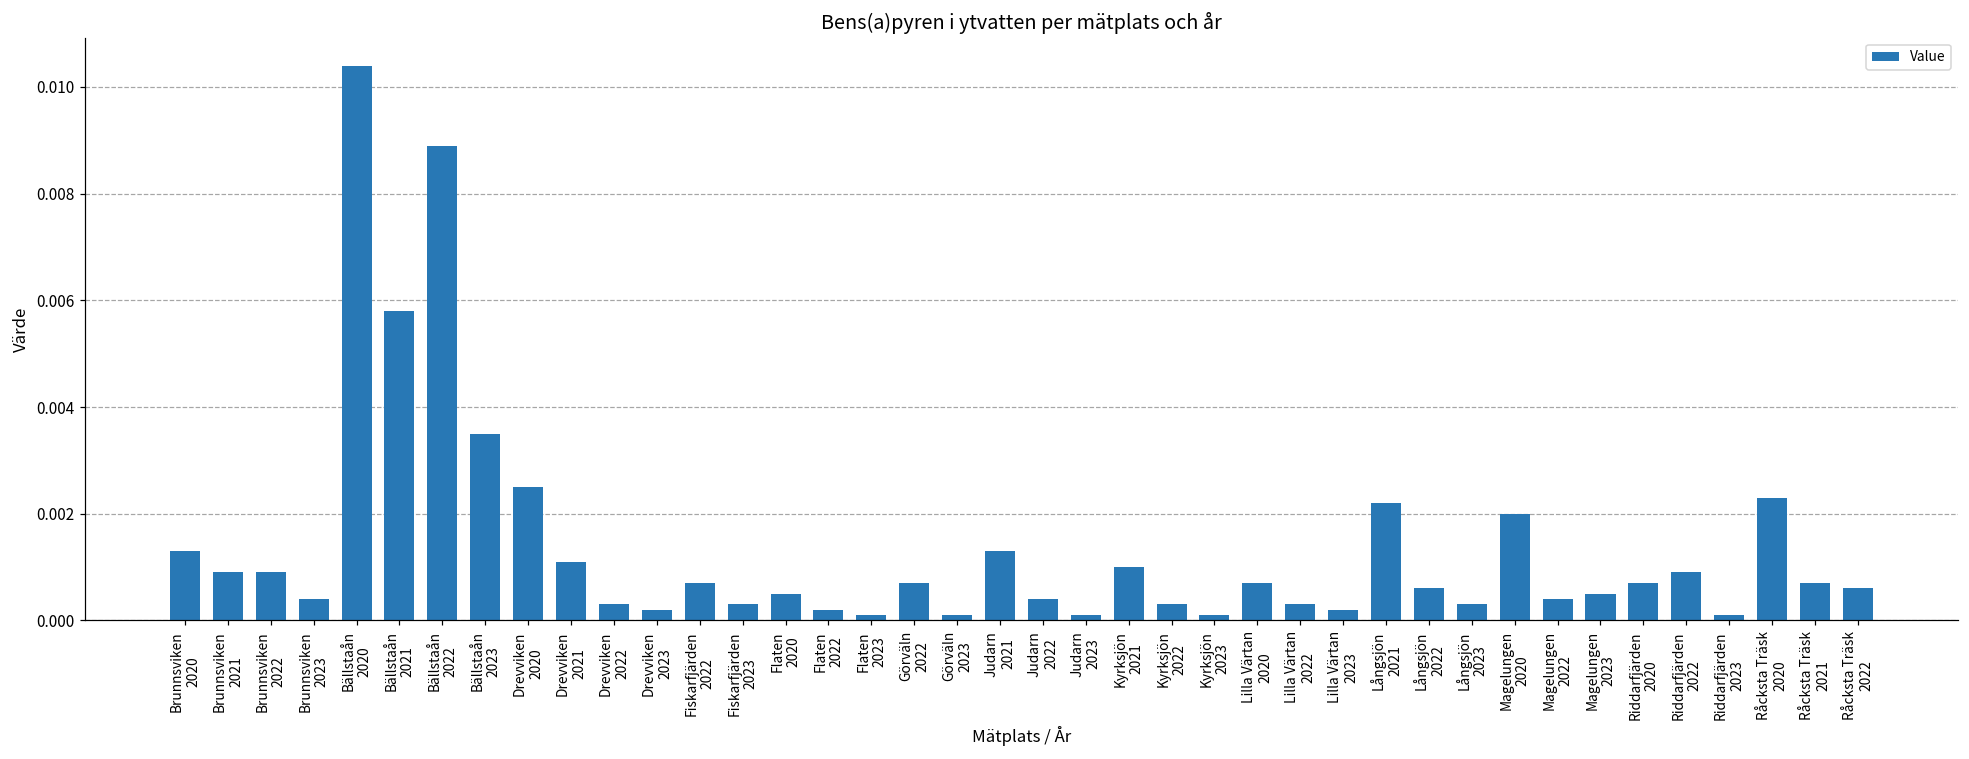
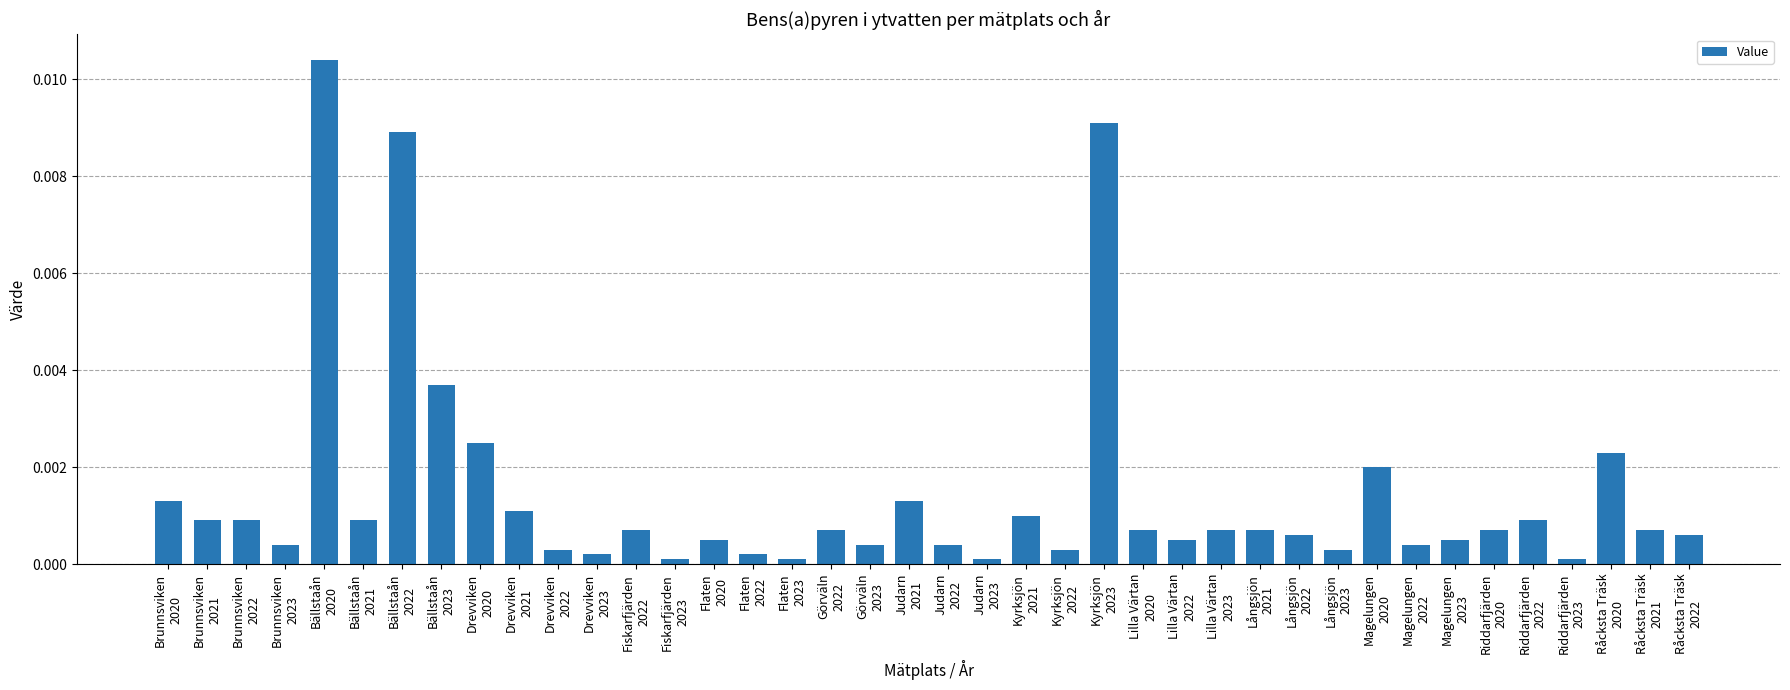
Bällstaån 2021: 0.0058 -> 0.0009
Bällstaån 2023: 0.0035 -> 0.0037
Fiskarfjärden 2023: 0.0003 -> 0.0001
Görväln 2023: 0.0001 -> 0.0004
Kyrksjön 2023: 0.0001 -> 0.0091
Lilla Värtan 2022: 0.0003 -> 0.0005
Lilla Värtan 2023: 0.0002 -> 0.0007
Långsjön 2021: 0.0022 -> 0.0007
